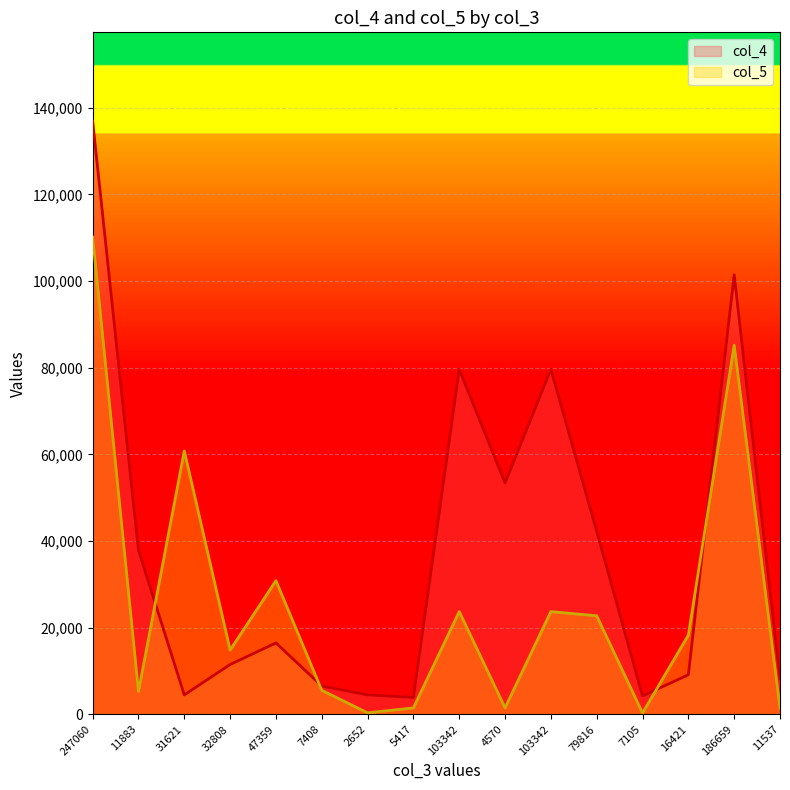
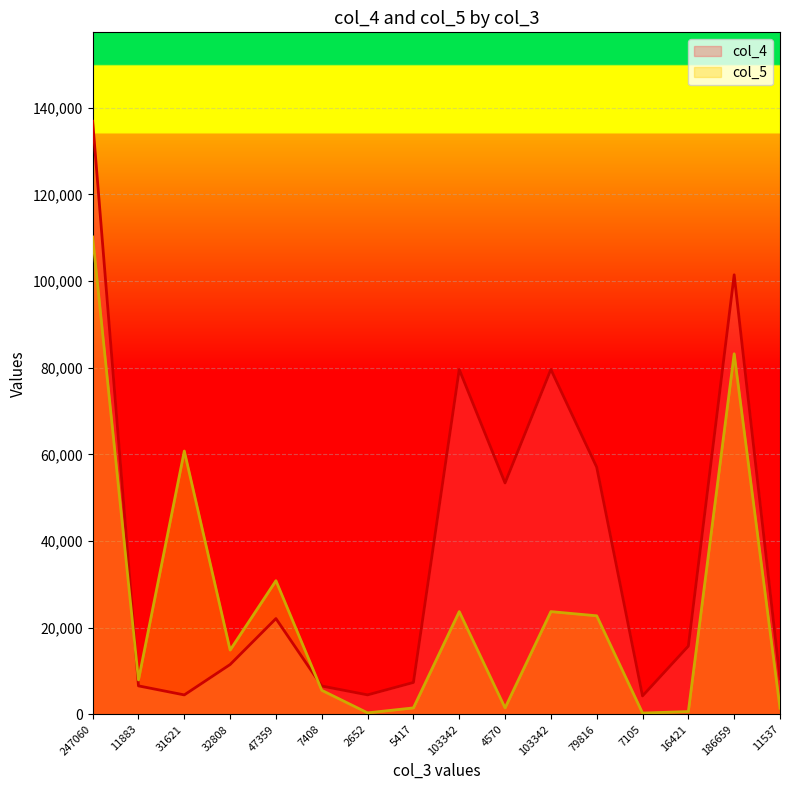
col_4, 11883: 38,000 -> 7,000
col_5, 11883: 5,000 -> 8,000
col_4, 47359: 17,000 -> 22,000
col_4, 5417: 4,000 -> 7,000
col_4, 79816: 42,000 -> 57,000
col_4, 16421: 9,000 -> 16,000
col_5, 16421: 18,000 -> 1,000
col_5, 186659: 85,000 -> 83,000
